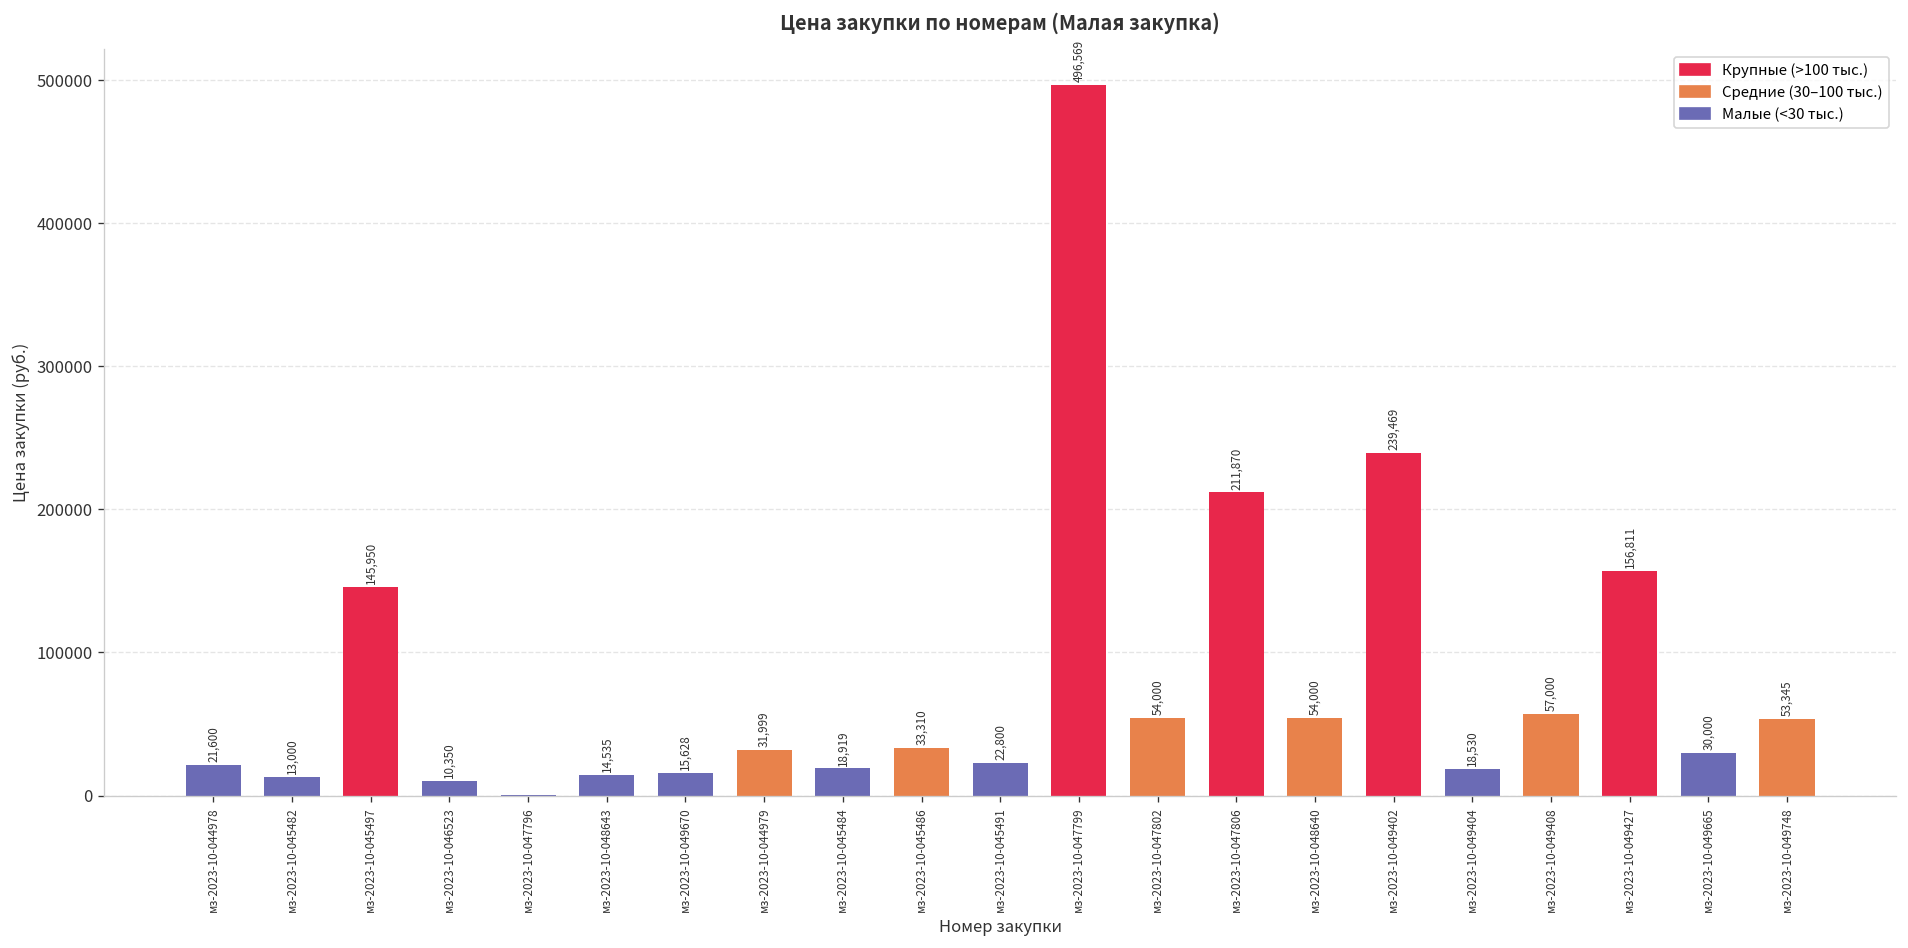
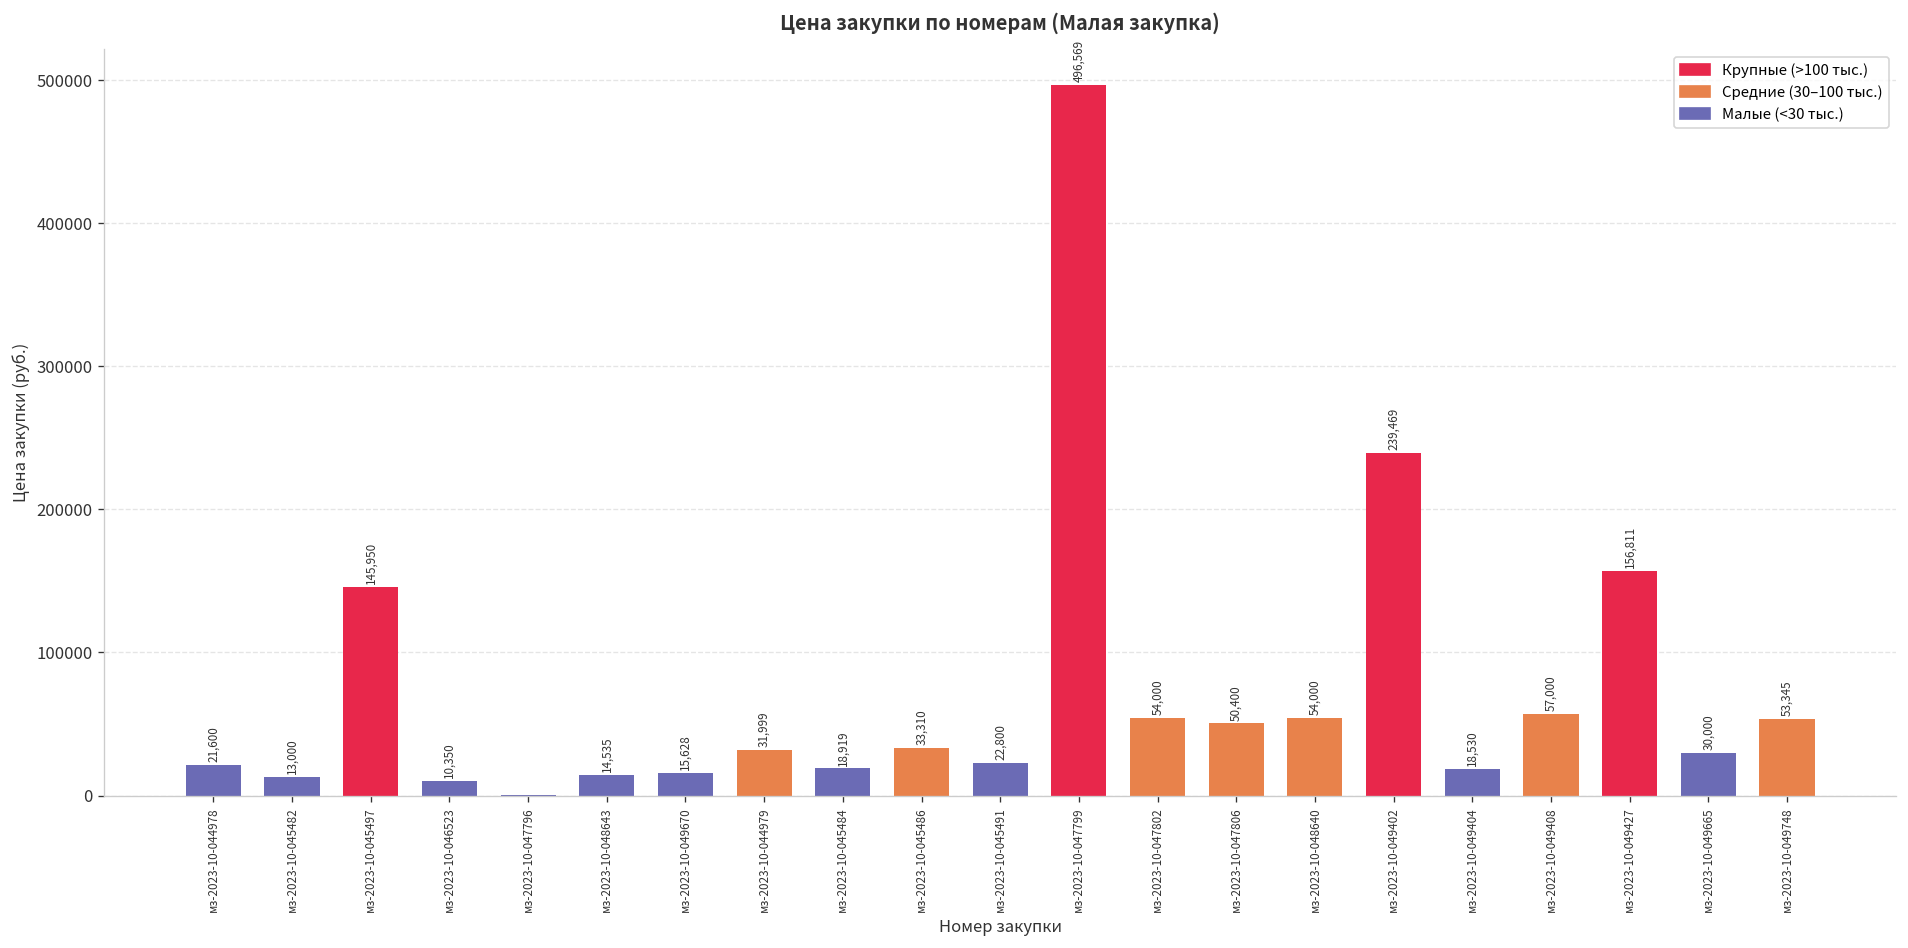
мз-2023-10-047806: 211,870 -> 50,400
